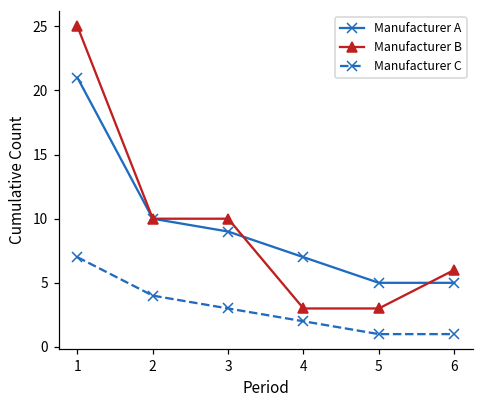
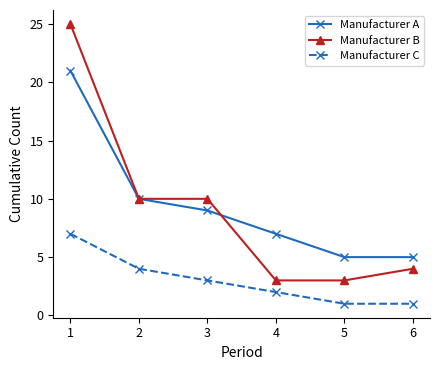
Manufacturer B, 6: 6 -> 4
